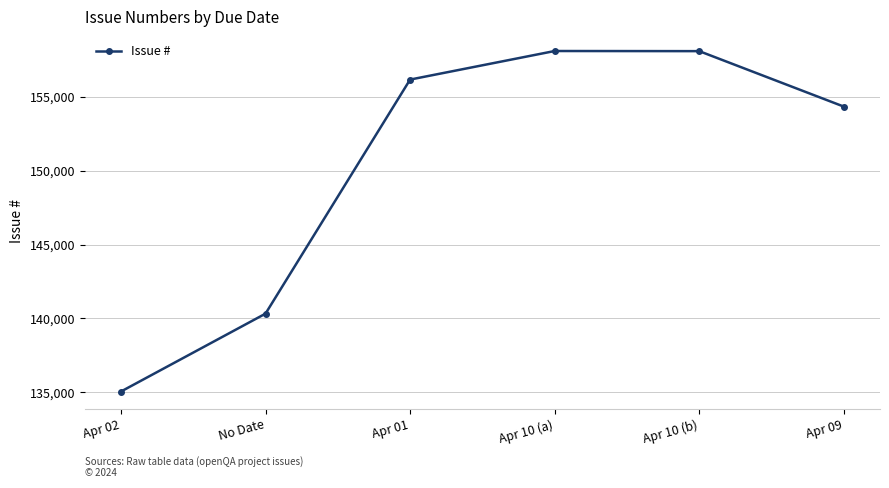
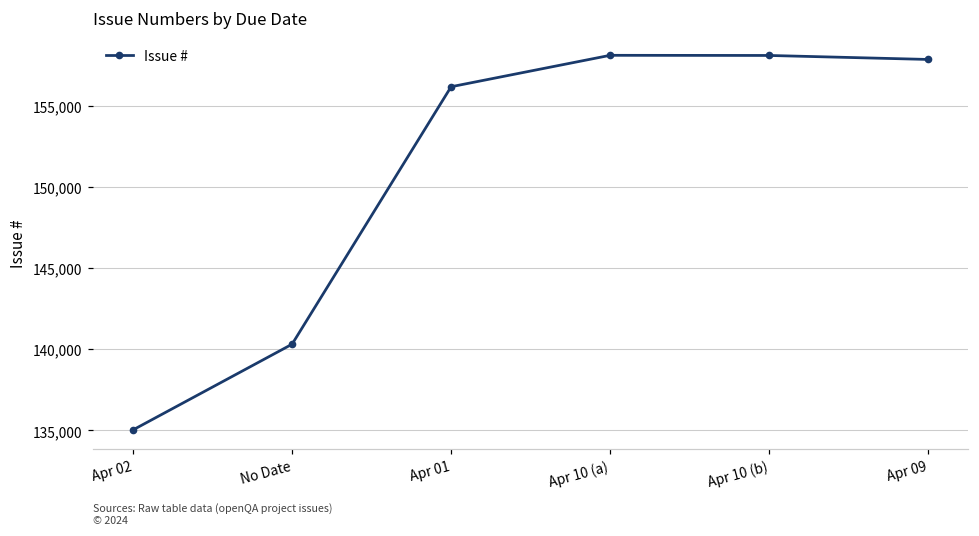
Apr 09: 154,300 -> 157,900
